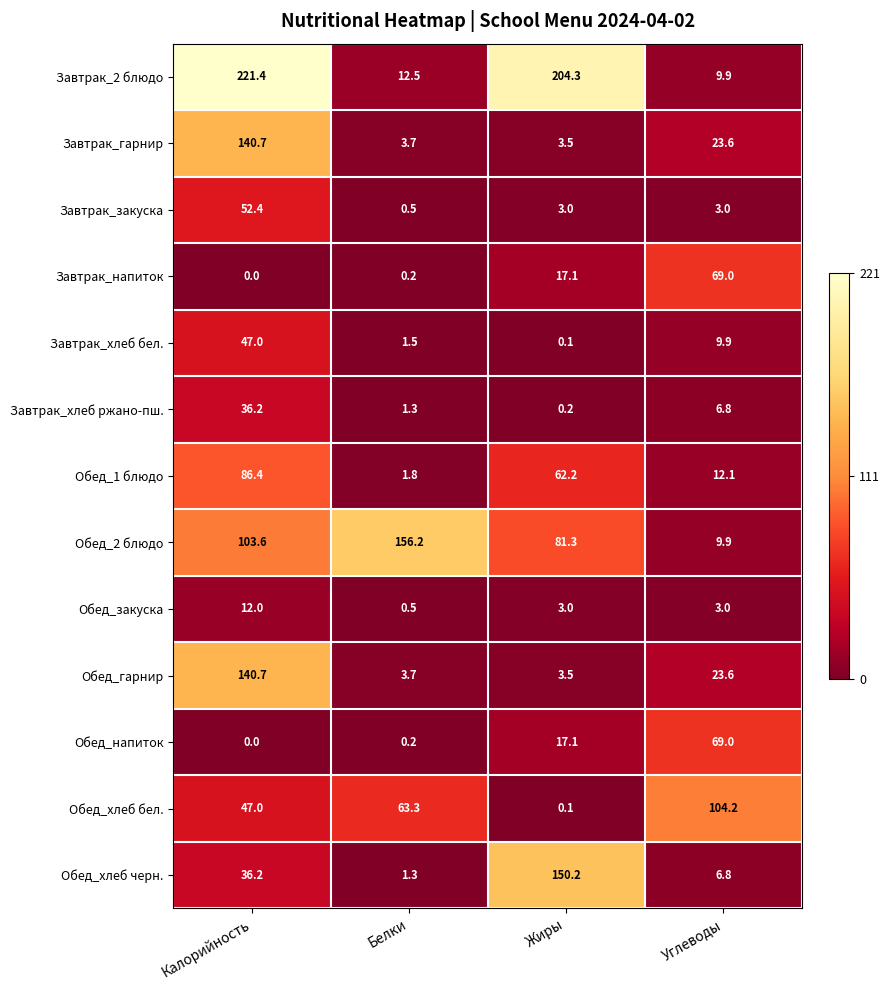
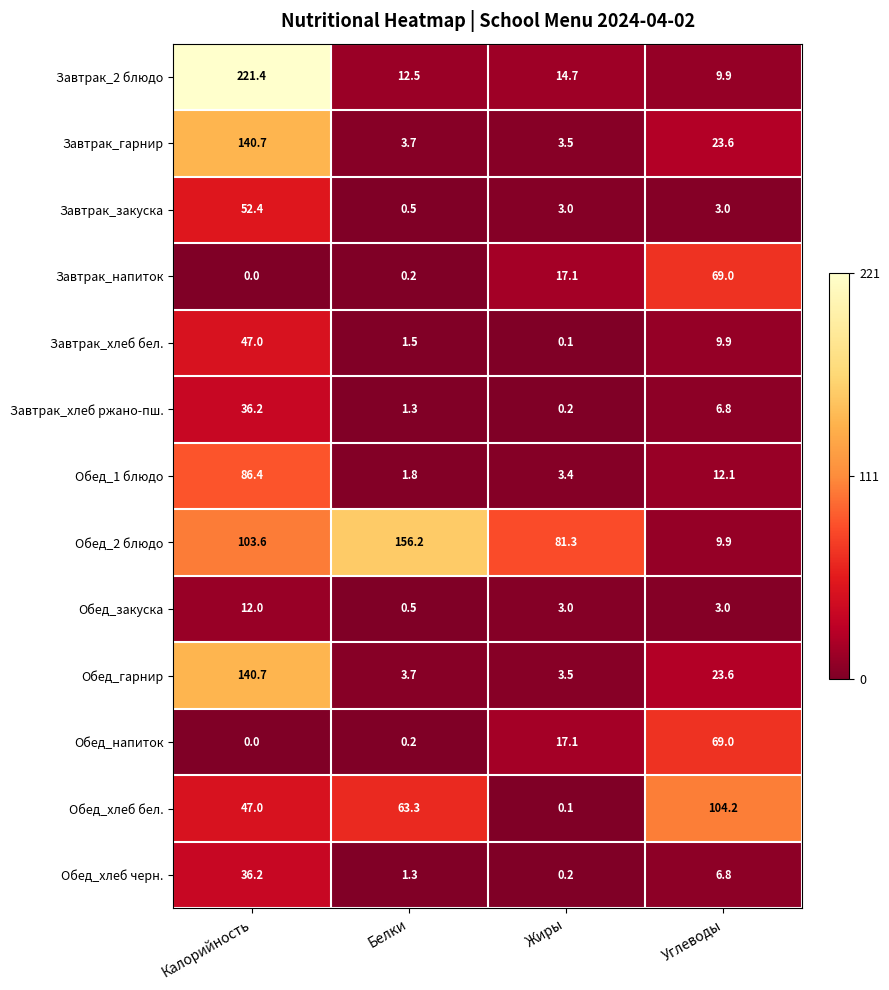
Завтрак_2 блюдо, Жиры: 204.3 -> 14.7
Обед_1 блюдо, Жиры: 62.2 -> 3.4
Обед_хлеб черн., Жиры: 150.2 -> 0.2
